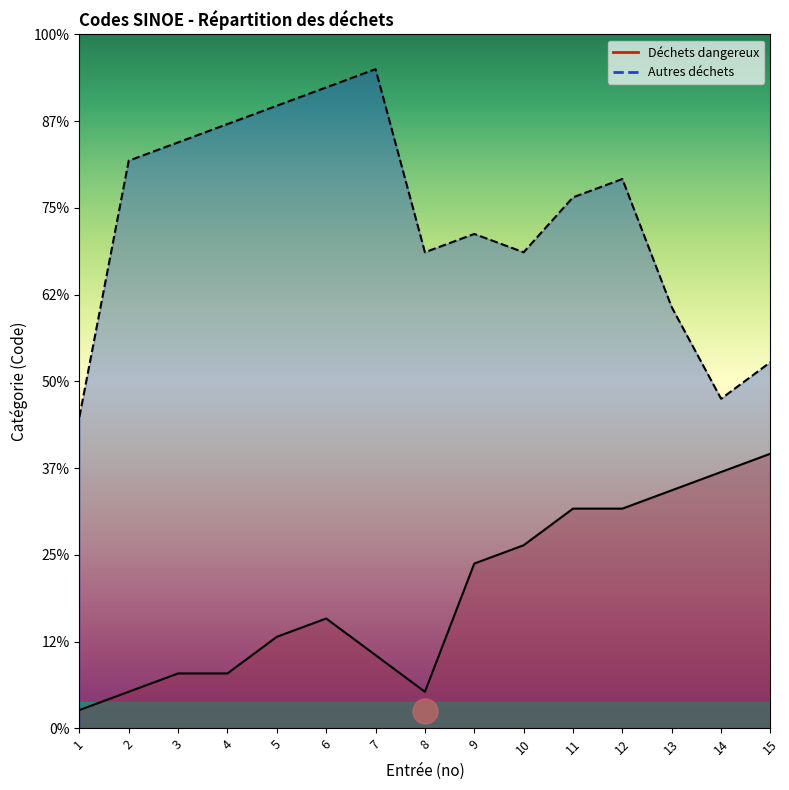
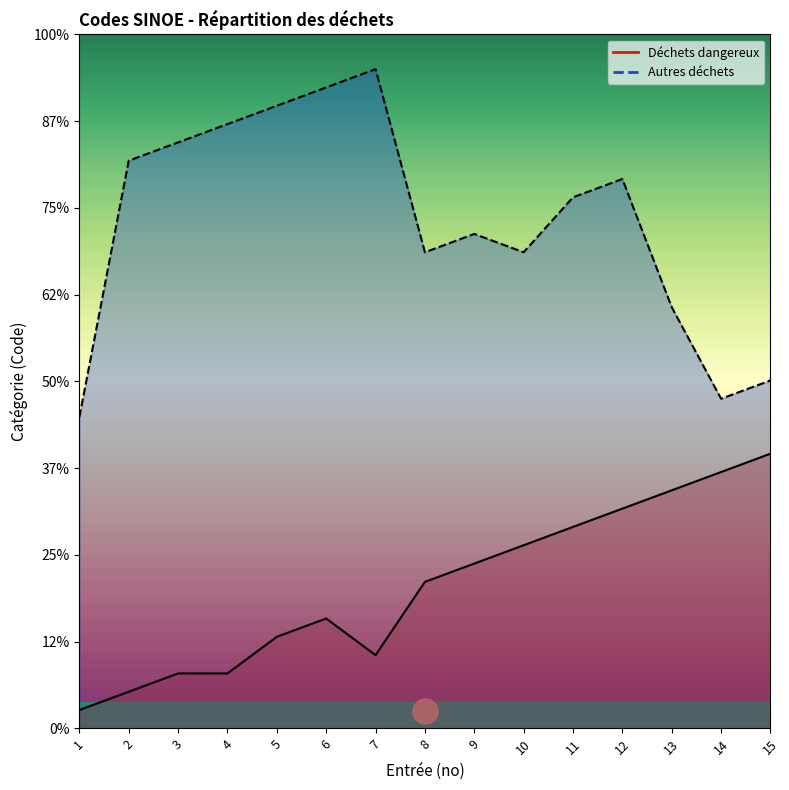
Déchets dangereux, 8: 5% -> 21%
Déchets dangereux, 11: 32% -> 29%
Autres déchets, 15: 53% -> 50%
